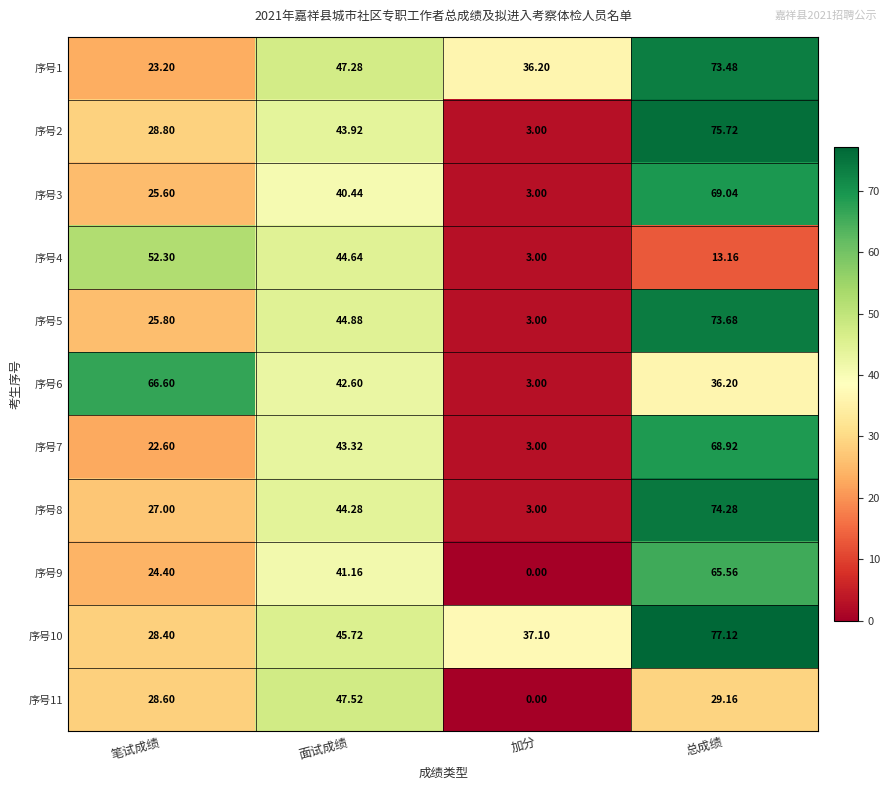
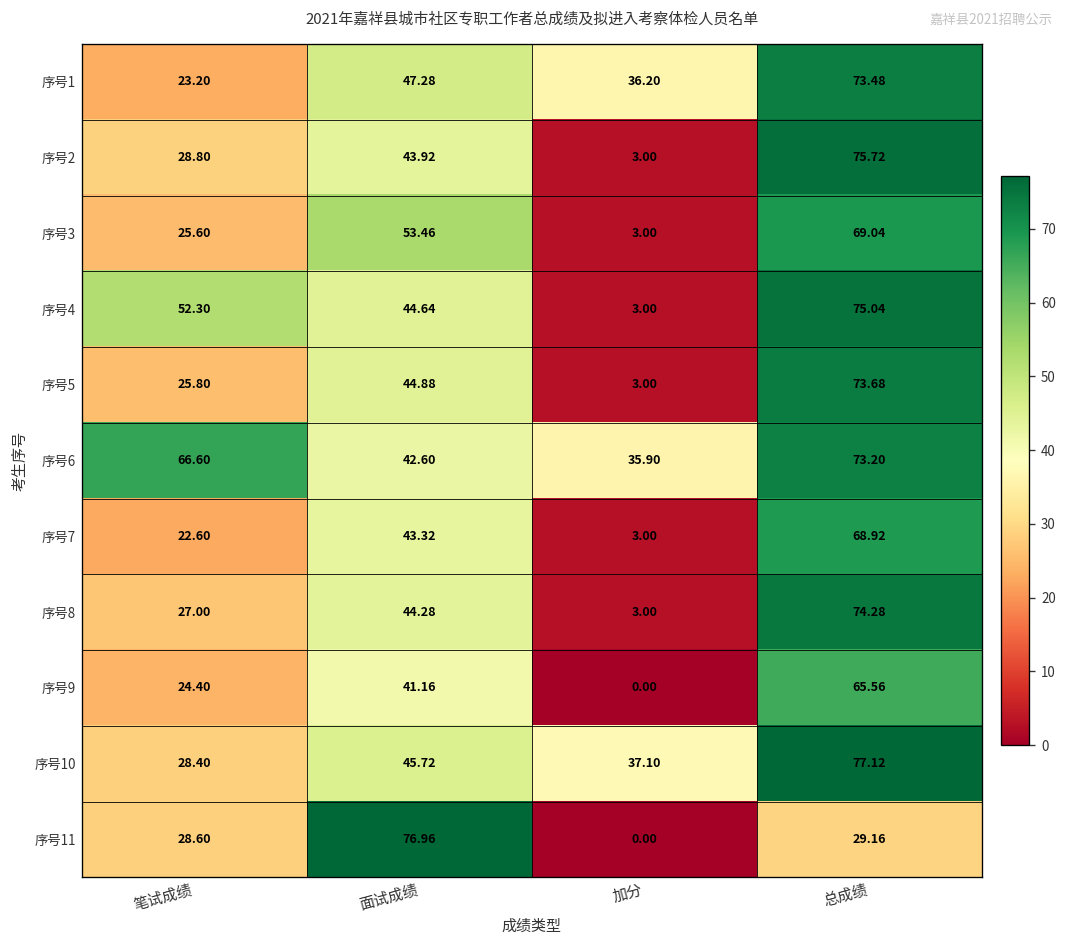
序号3, 面试成绩: 40.44 -> 53.46
序号4, 总成绩: 13.16 -> 75.04
序号6, 加分: 3.00 -> 35.90
序号6, 总成绩: 36.20 -> 73.20
序号11, 面试成绩: 47.52 -> 76.96
